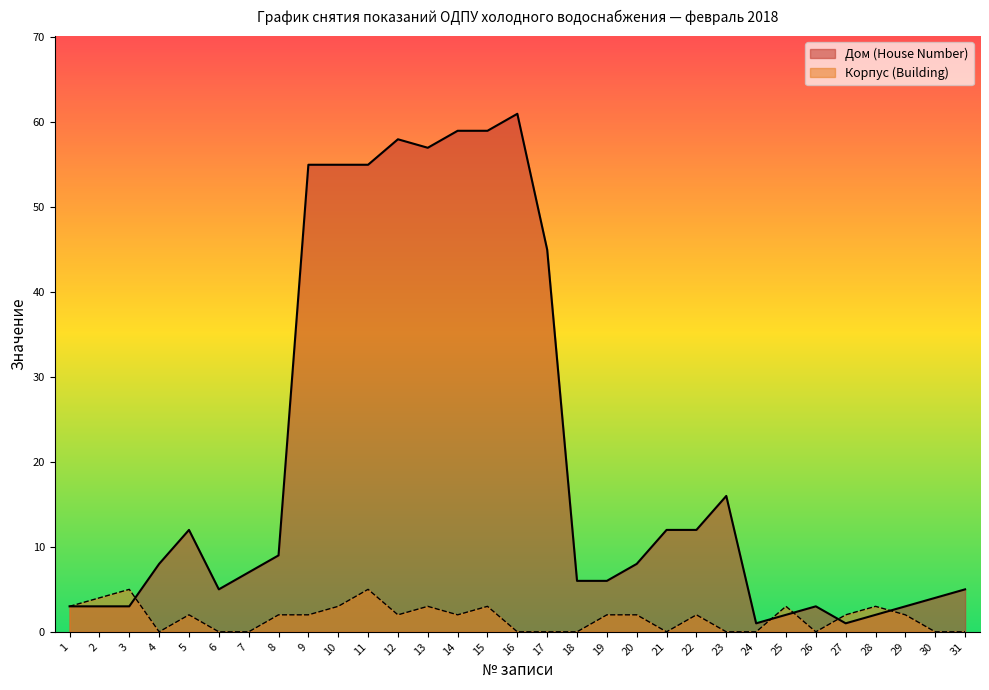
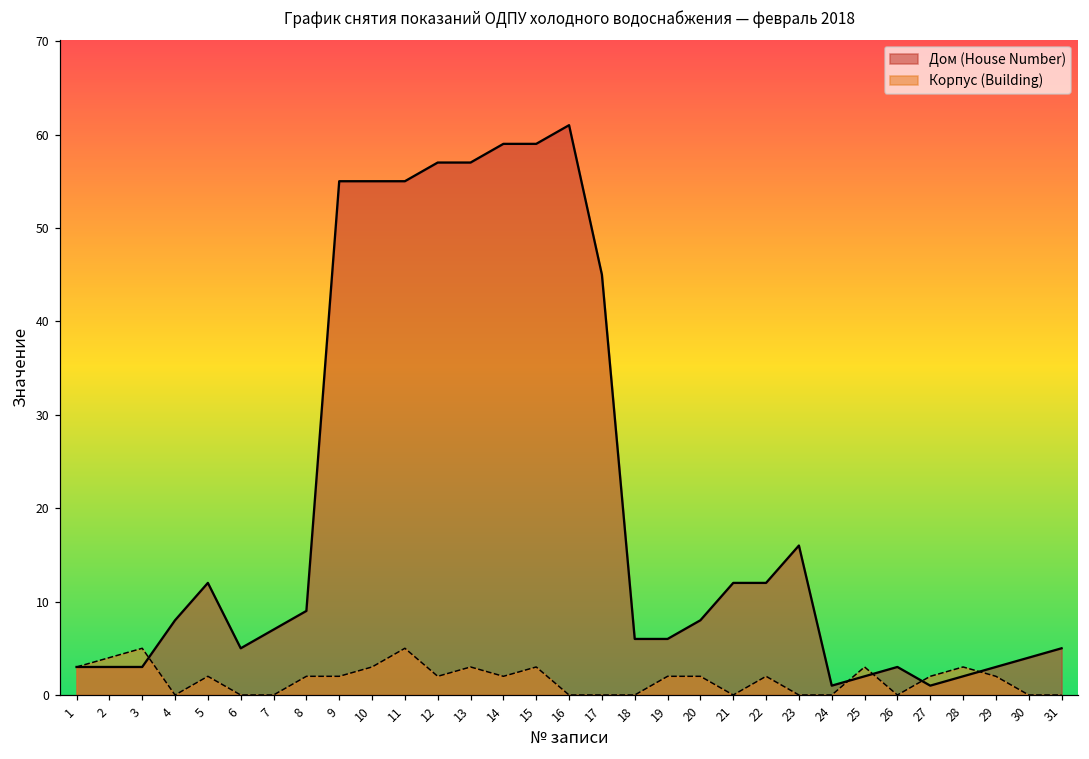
Дом (House Number), 12: 58 -> 57
